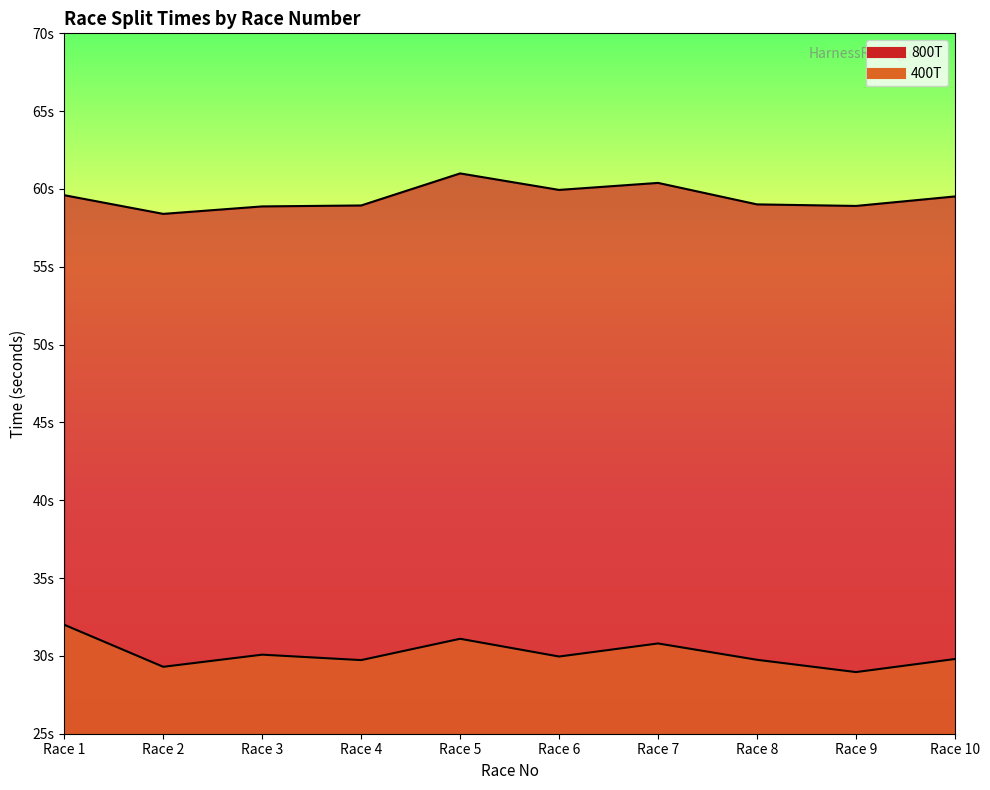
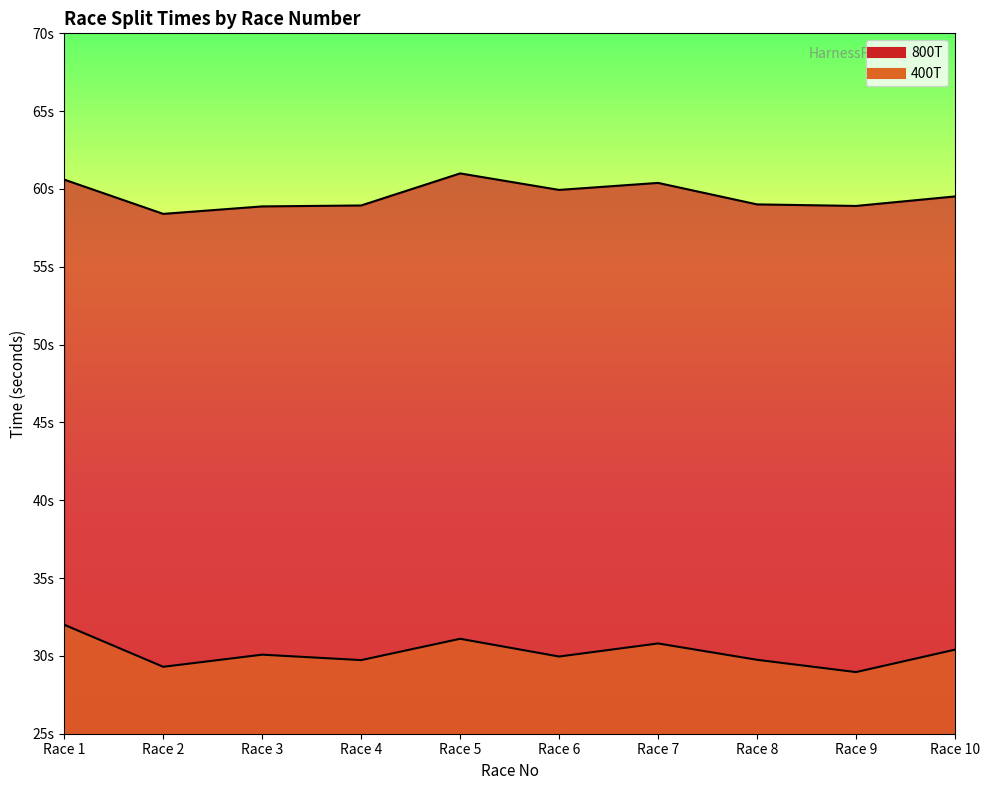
800T, Race 1: 59.6s -> 60.6s
400T, Race 10: 29.8s -> 30.4s
